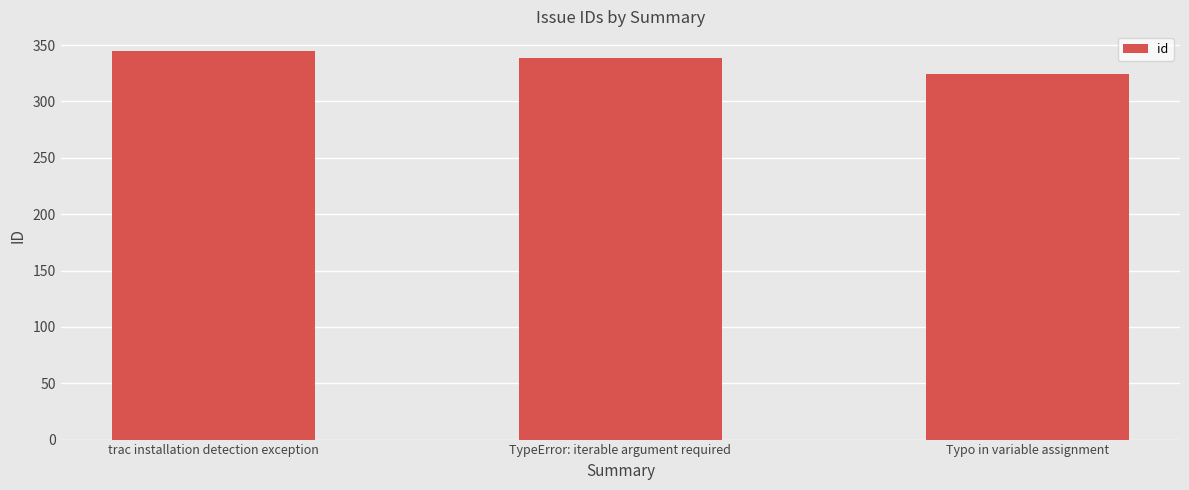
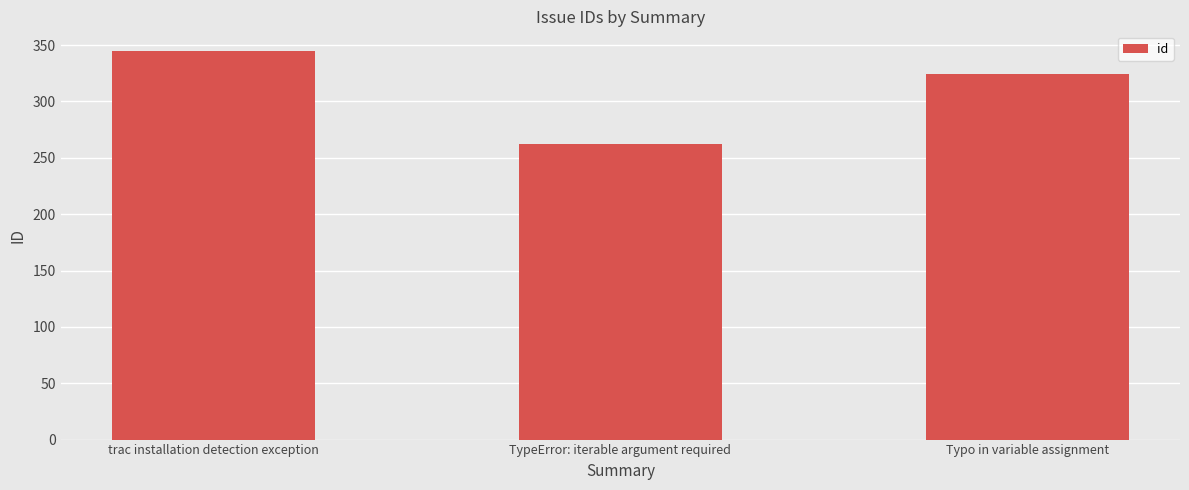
TypeError: iterable argument required: 339 -> 262
